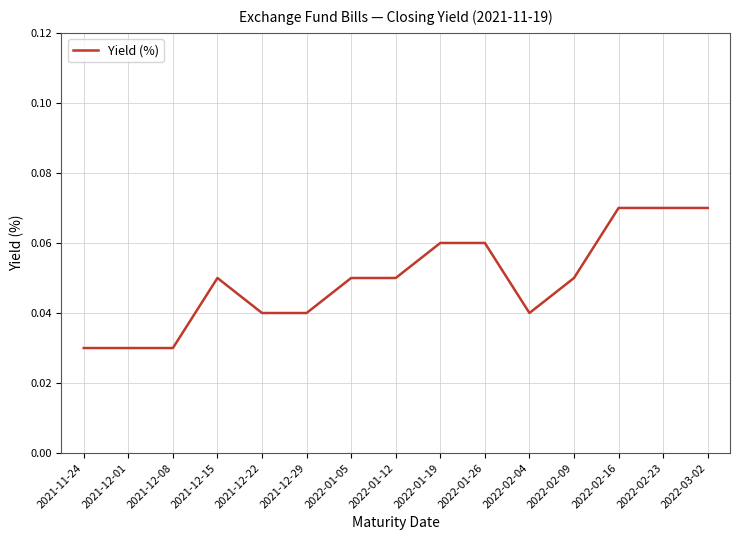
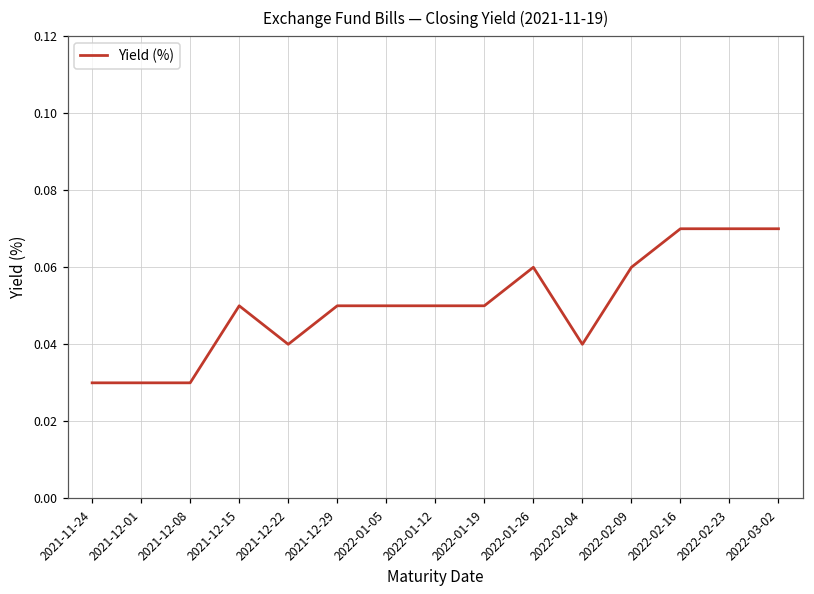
2021-12-29: 0.04 -> 0.05
2022-01-19: 0.06 -> 0.05
2022-02-09: 0.05 -> 0.06
